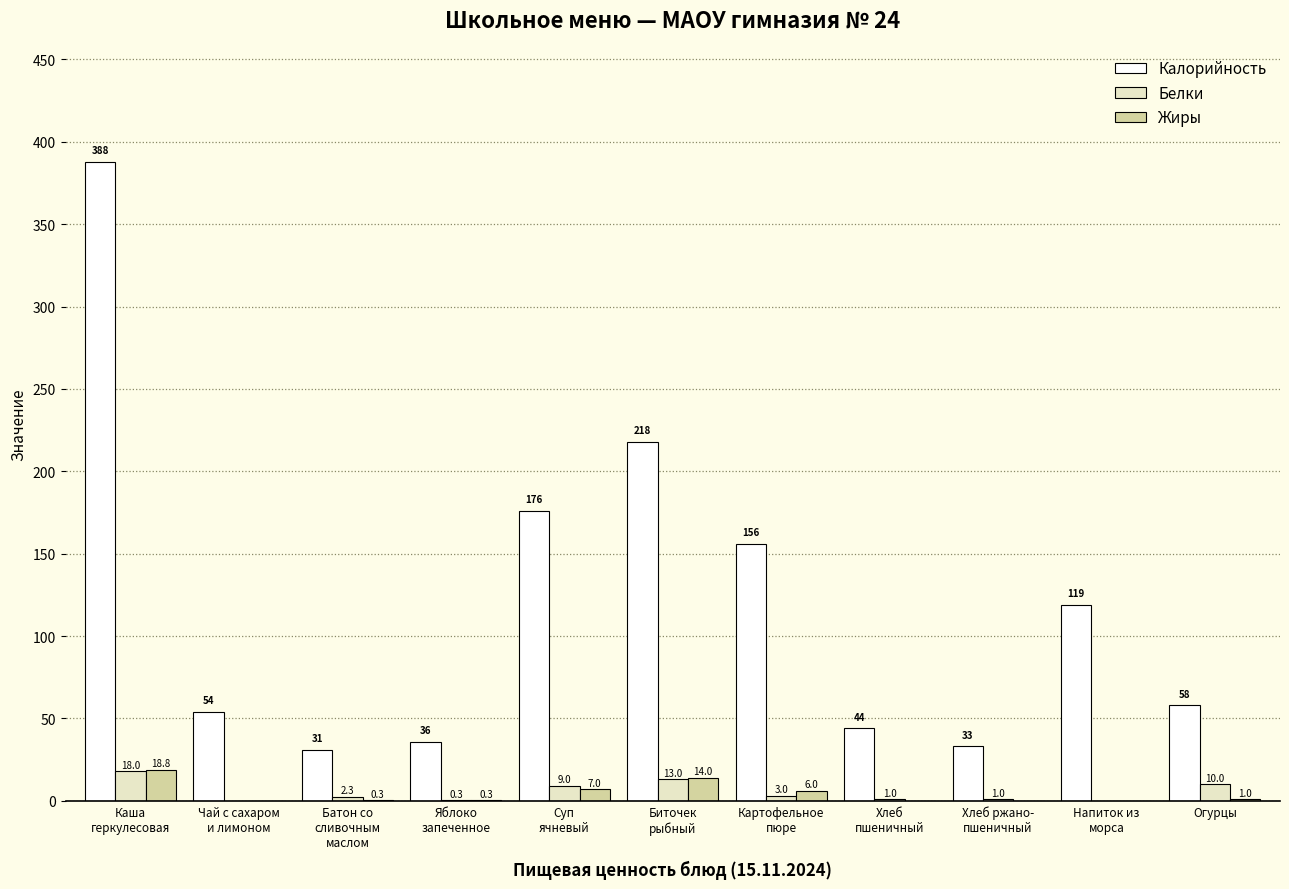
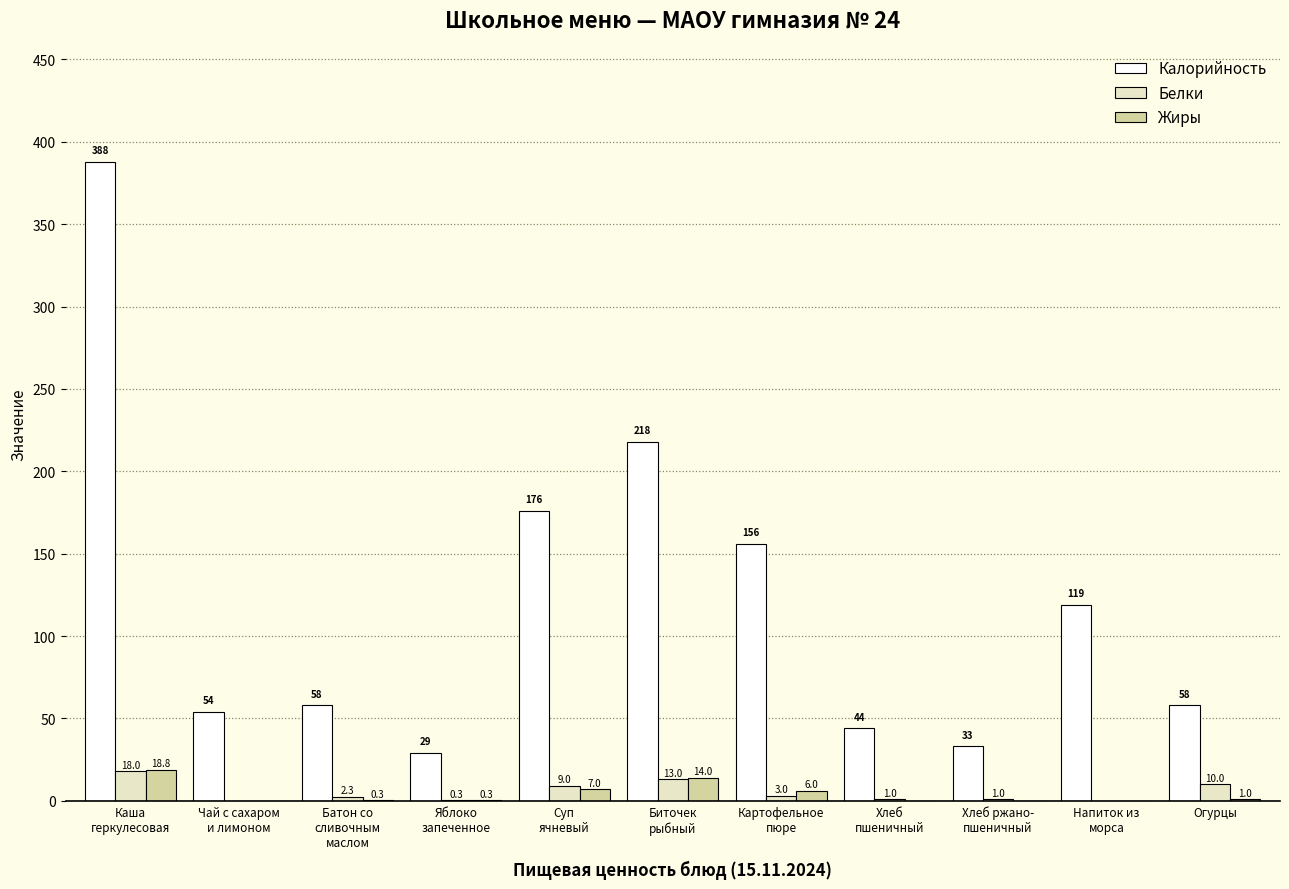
Калорийность, Батон со сливочным маслом: 31 -> 58
Калорийность, Яблоко запеченное: 36 -> 29
